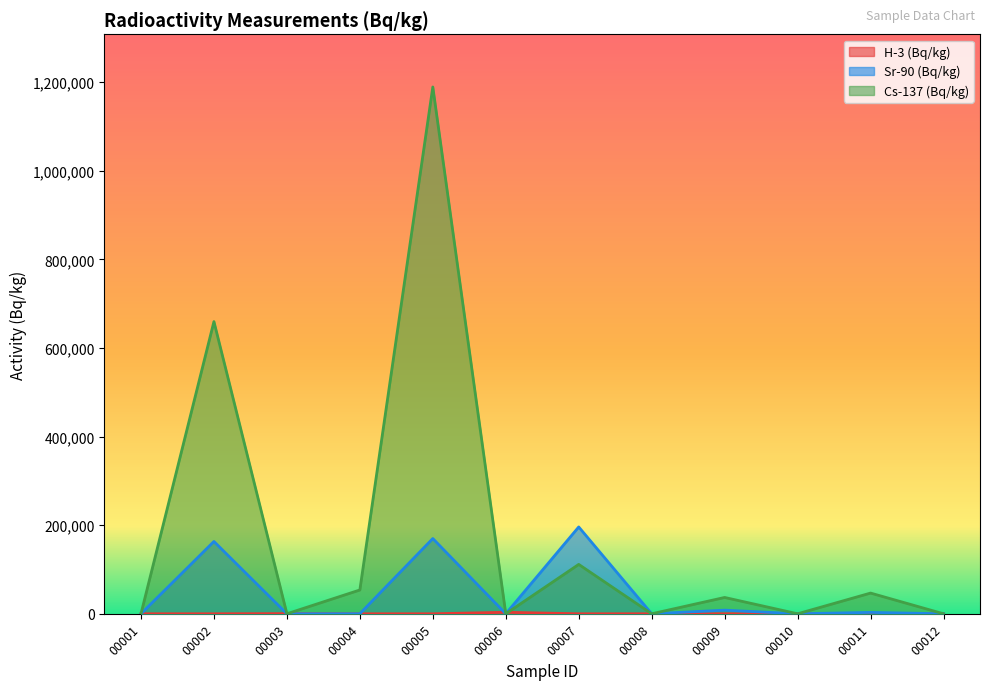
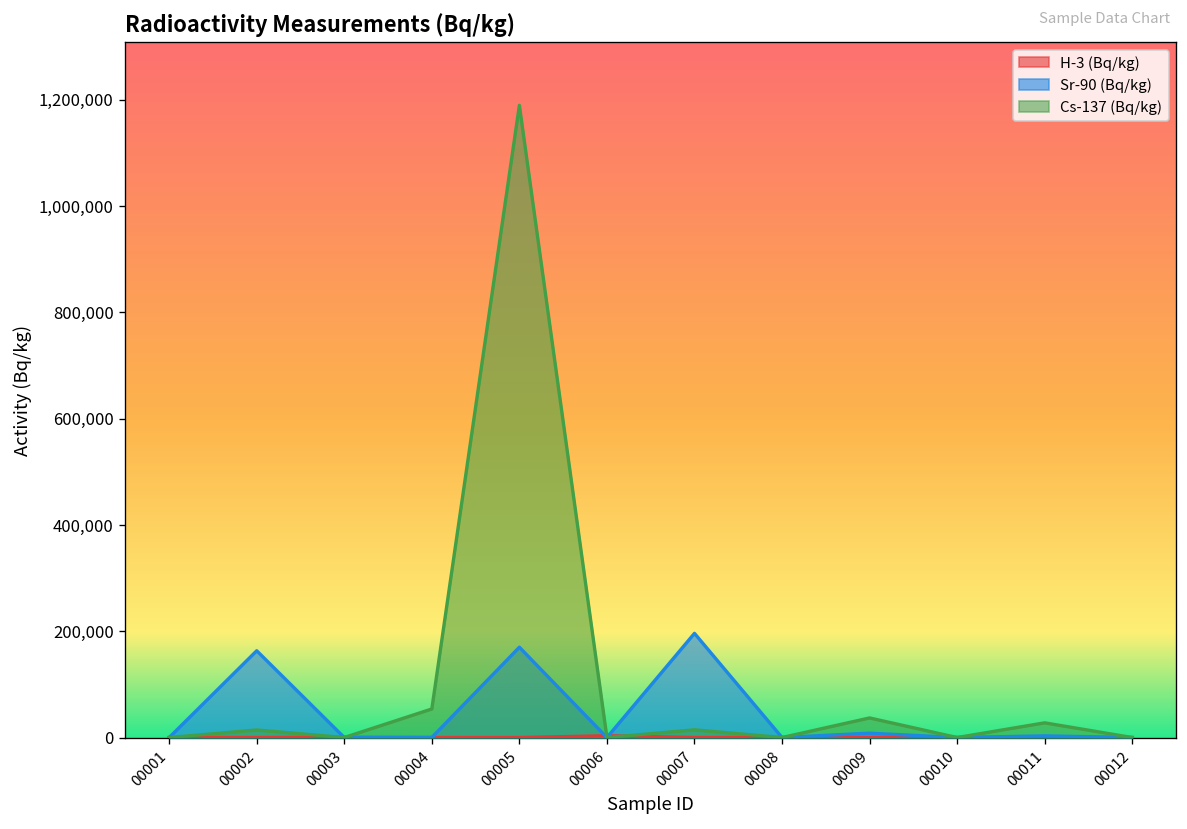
Cs-137 (Bq/kg), 00002: 660,000 -> 10,000
Cs-137 (Bq/kg), 00007: 110,000 -> 10,000
Cs-137 (Bq/kg), 00011: 50,000 -> 30,000
